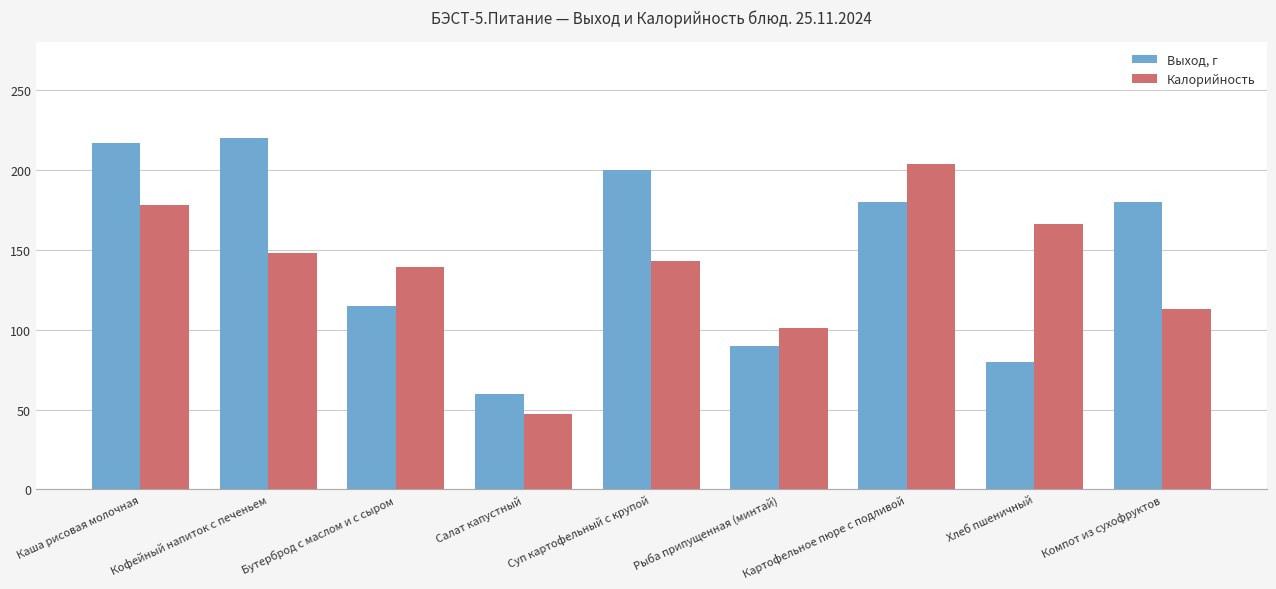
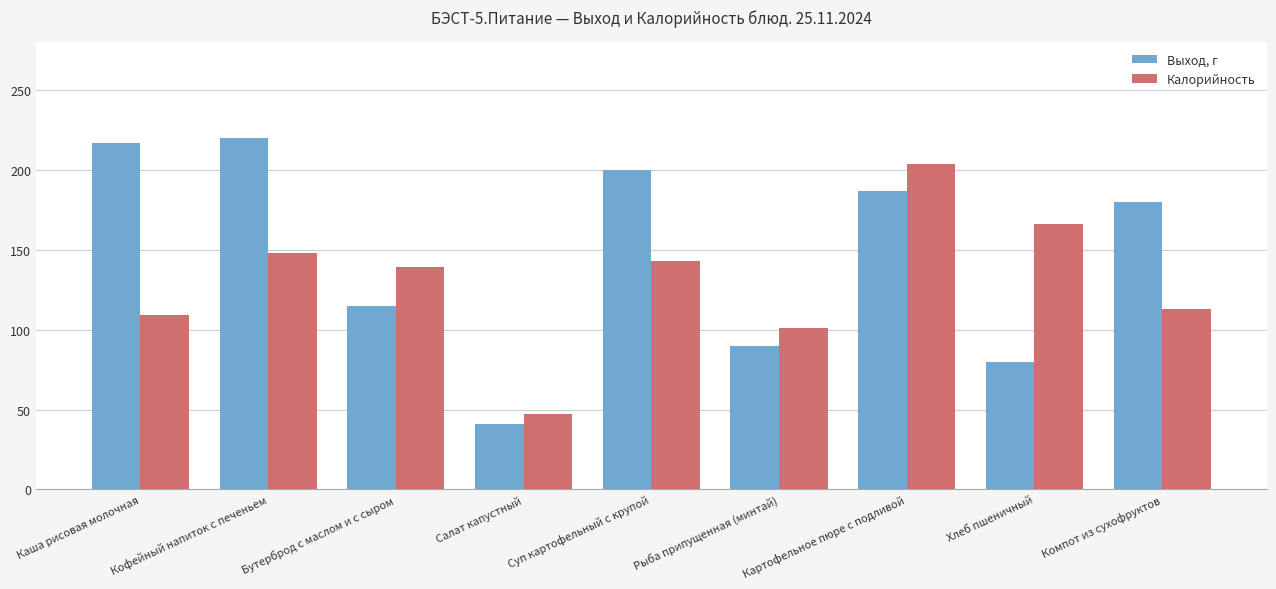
Калорийность, Каша рисовая молочная: 178 -> 109
Выход, г, Салат капустный: 60 -> 41
Выход, г, Картофельное пюре с подливой: 180 -> 187
